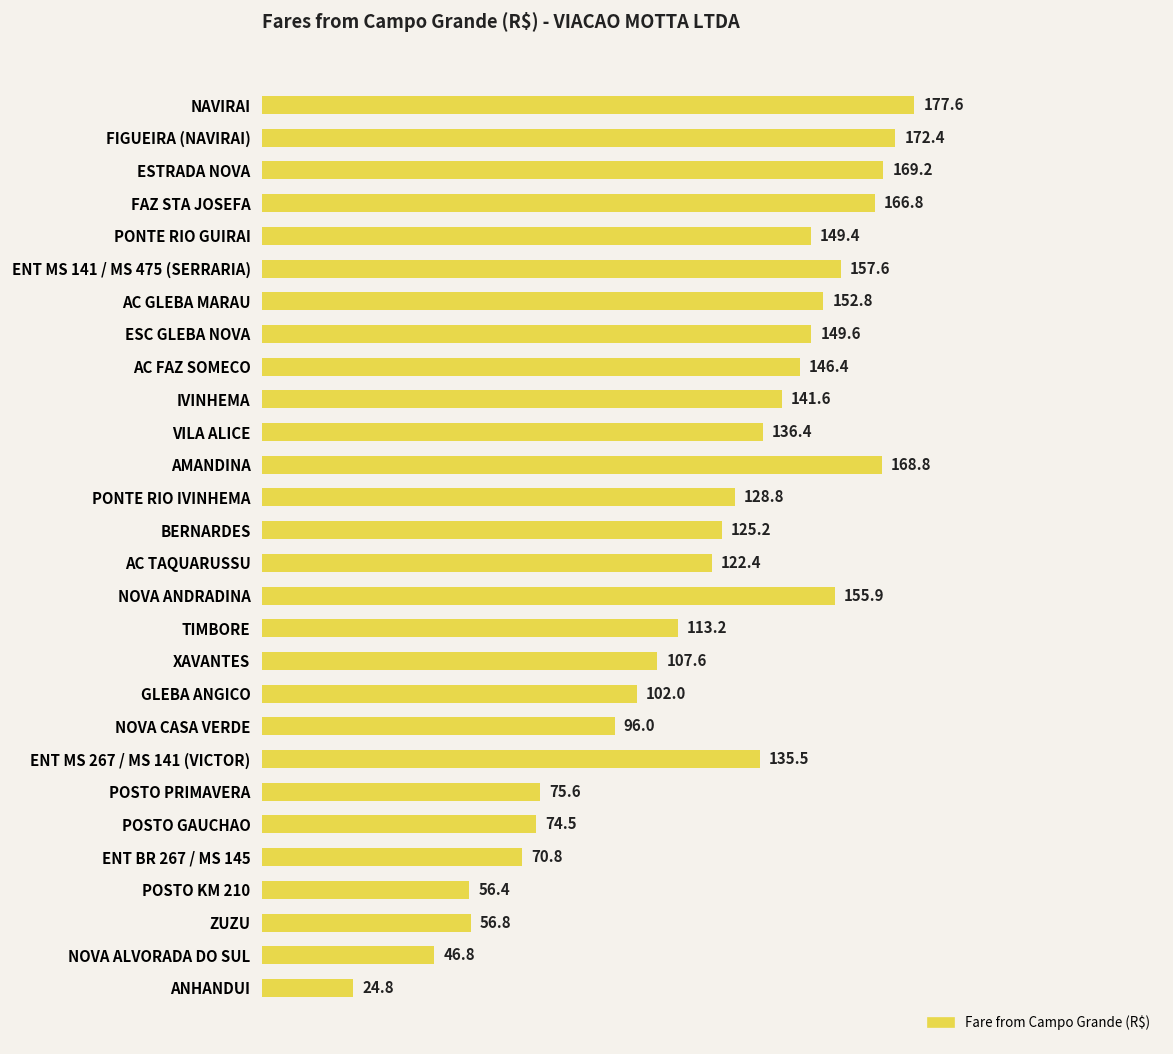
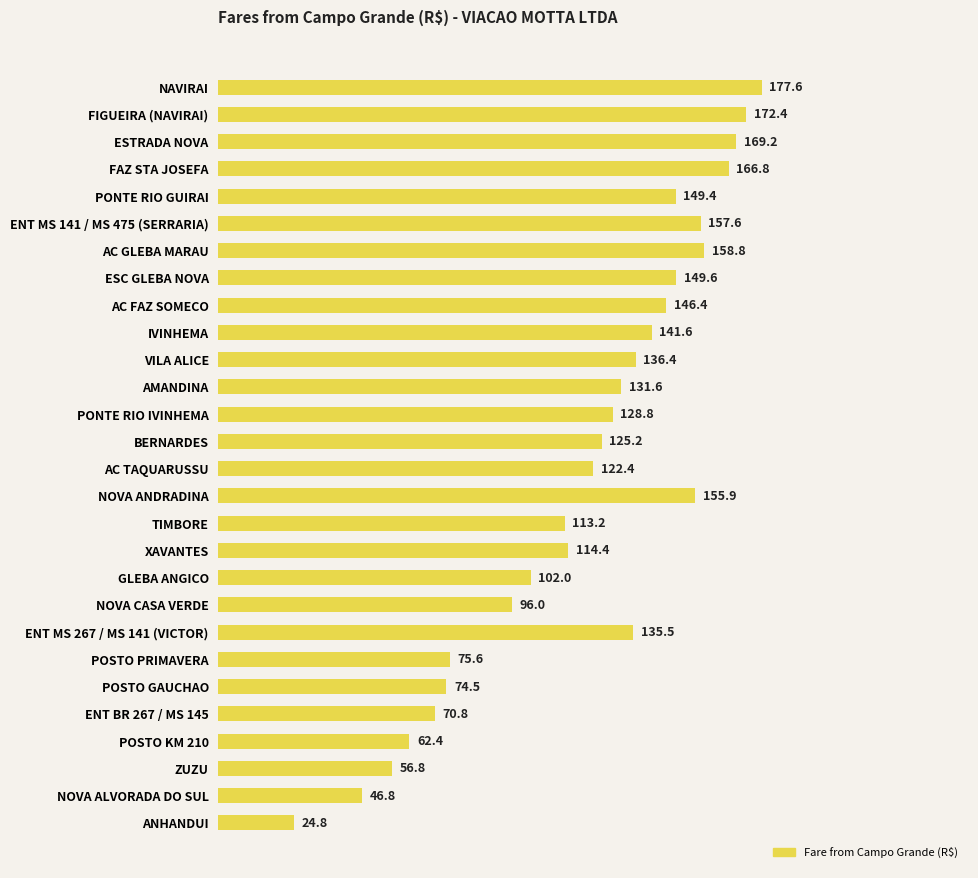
AC GLEBA MARAU: 152.8 -> 158.8
AMANDINA: 168.8 -> 131.6
XAVANTES: 107.6 -> 114.4
POSTO KM 210: 56.4 -> 62.4
